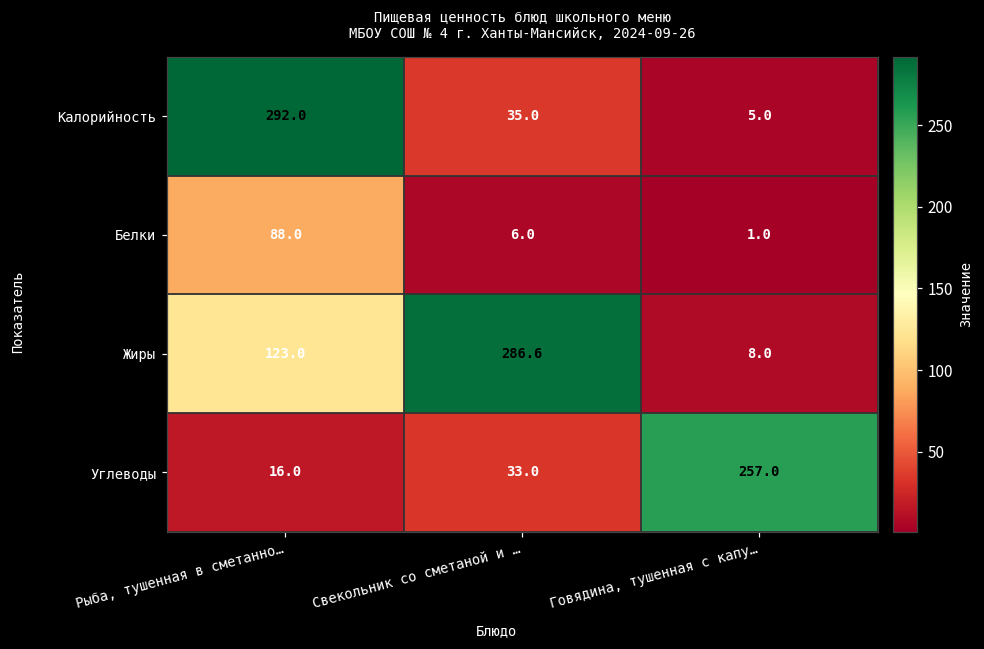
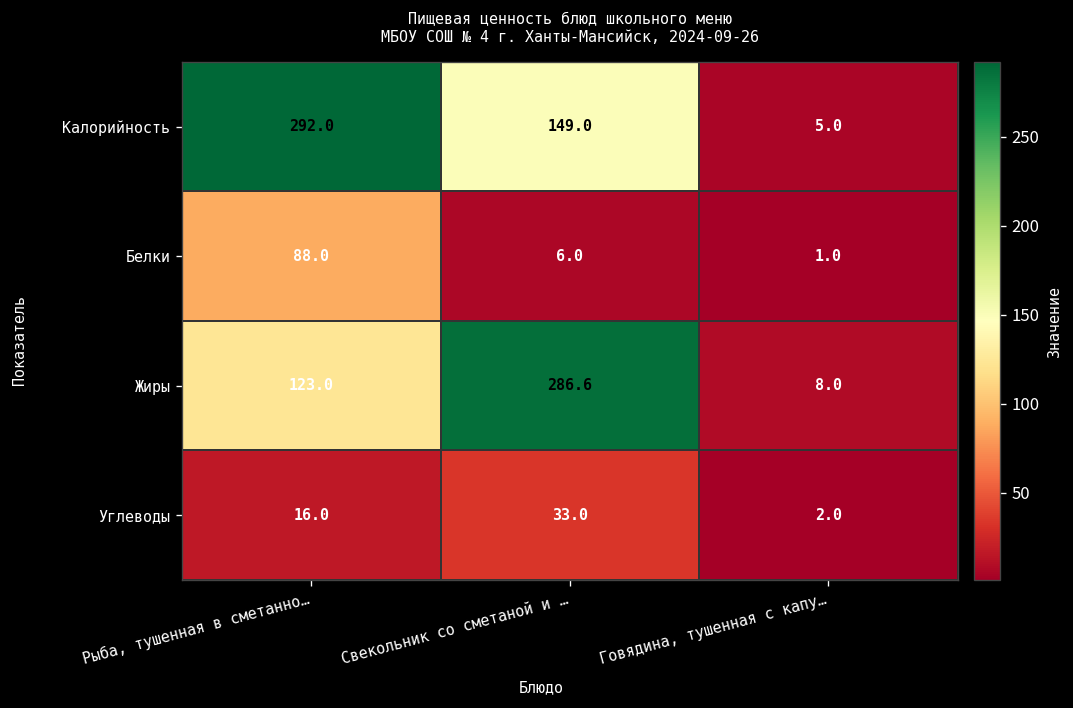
Калорийность, Свекольник со сметаной и …: 35.0 -> 149.0
Углеводы, Говядина, тушенная с капу…: 257.0 -> 2.0
